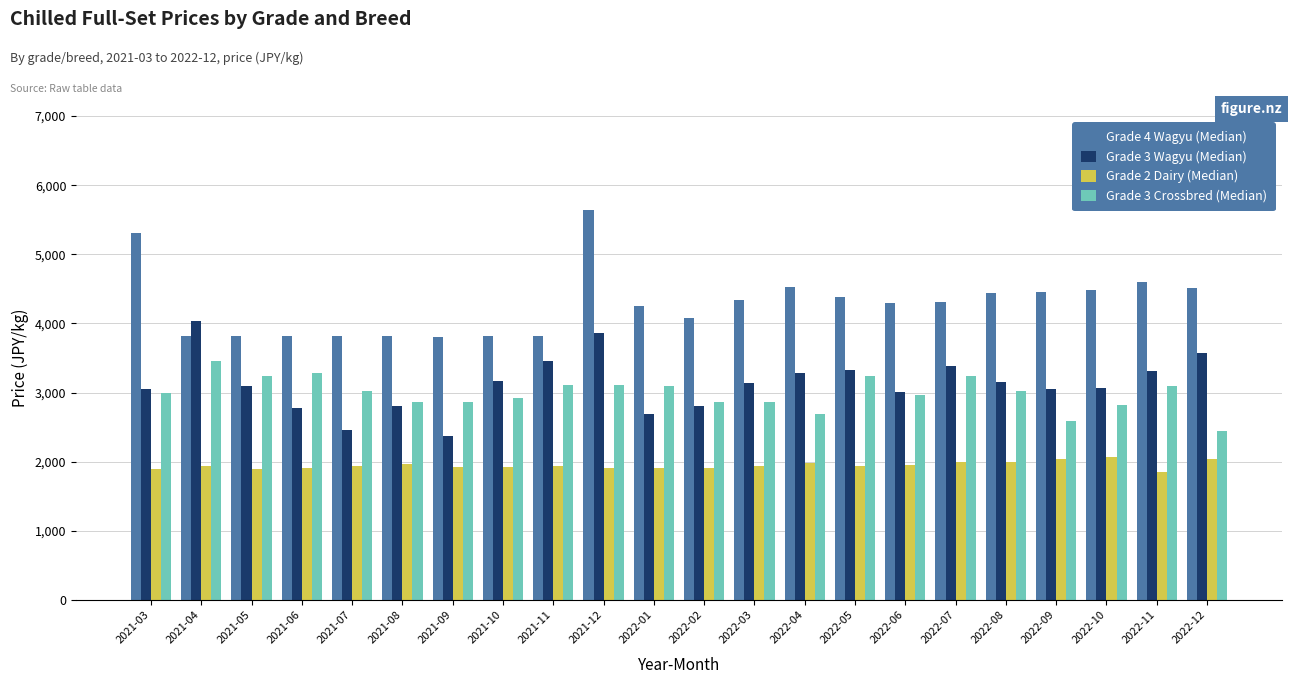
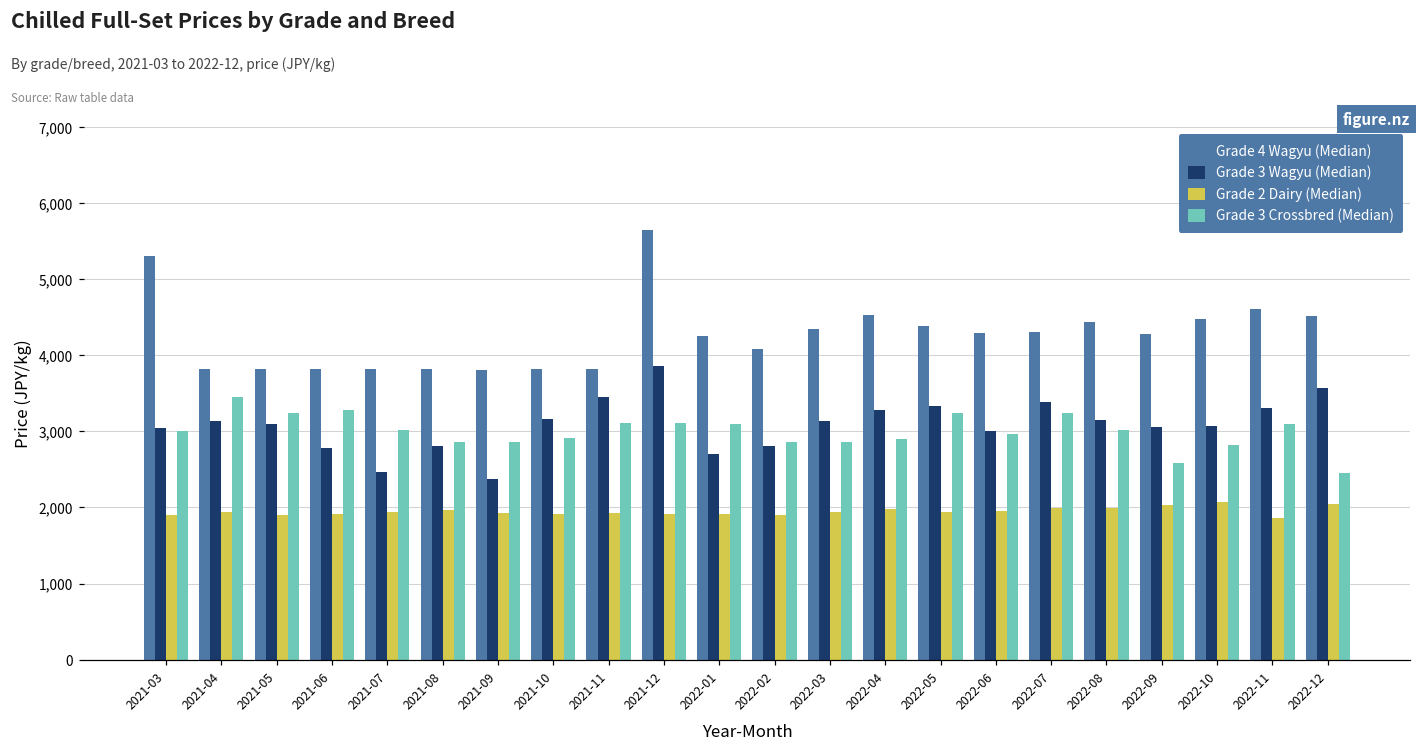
Grade 3 Wagyu (Median), 2021-04: 4,000 -> 3,100
Grade 3 Crossbred (Median), 2022-04: 2,700 -> 2,900
Grade 4 Wagyu (Median), 2022-09: 4,400 -> 4,300
